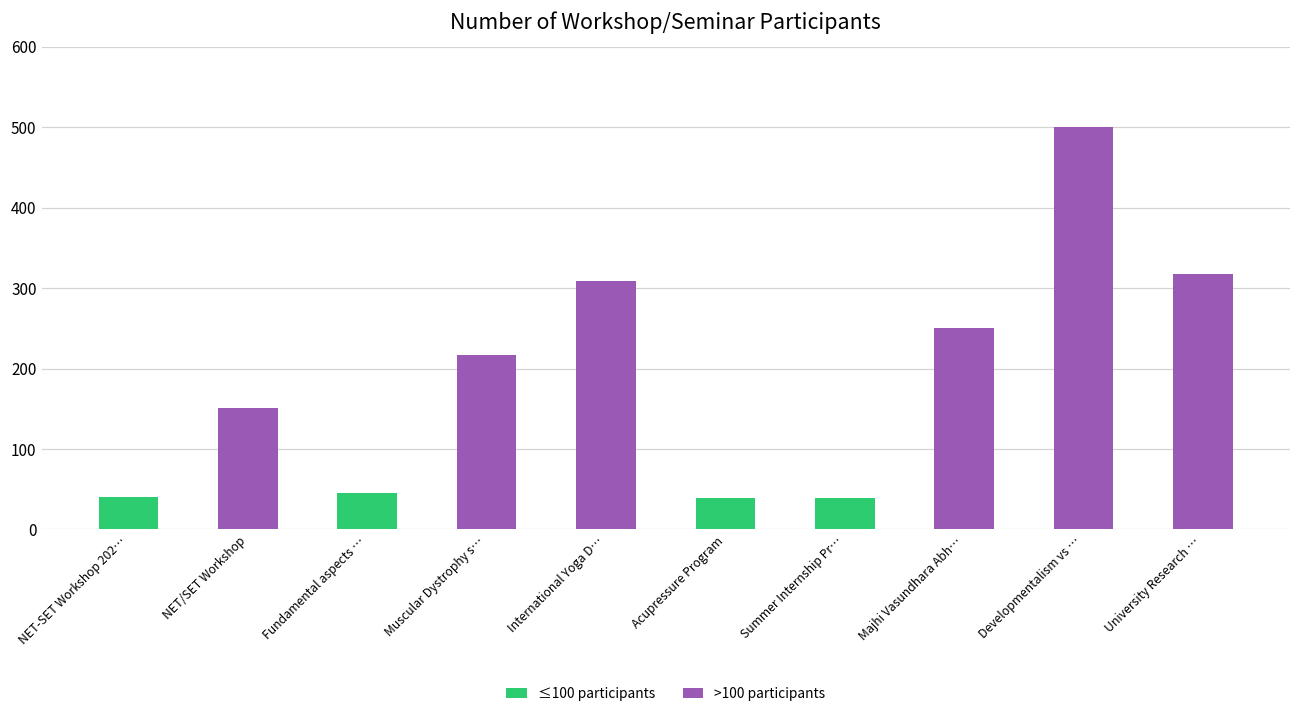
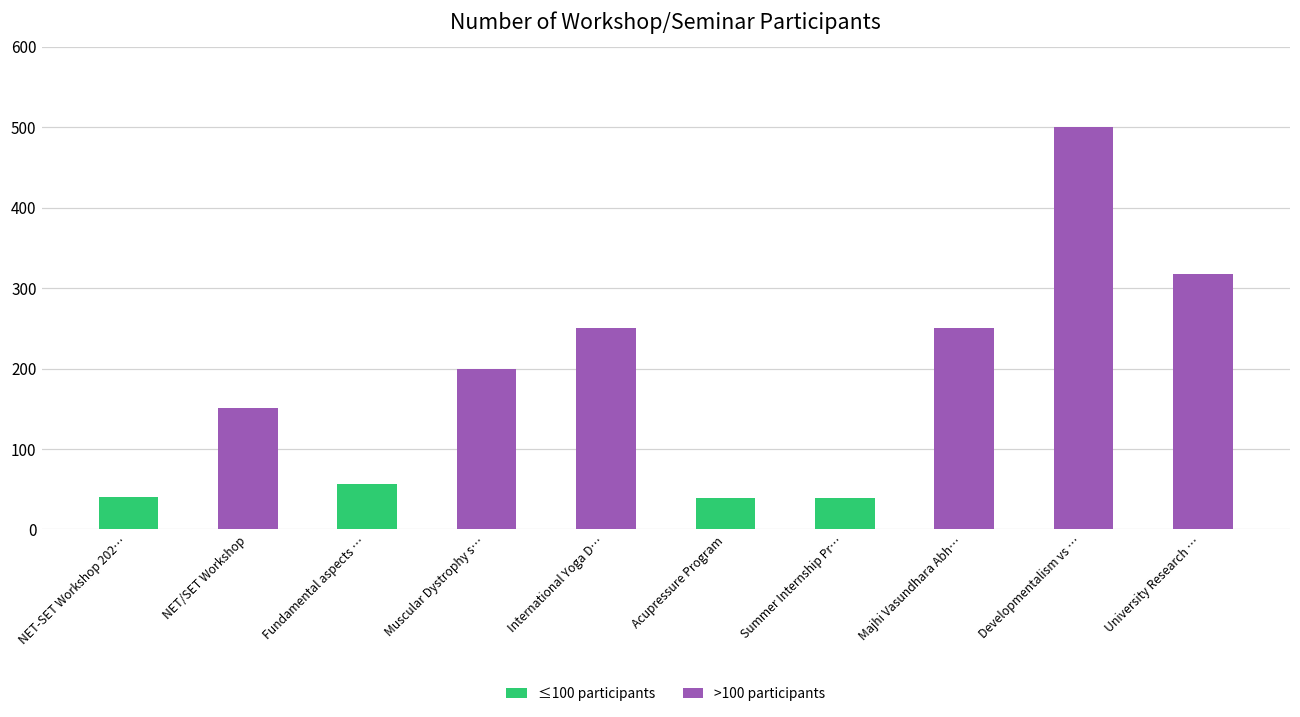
≤100 participants, Fundamental aspects …: 50 -> 60
>100 participants, Muscular Dystrophy s…: 220 -> 200
>100 participants, International Yoga D…: 310 -> 250
